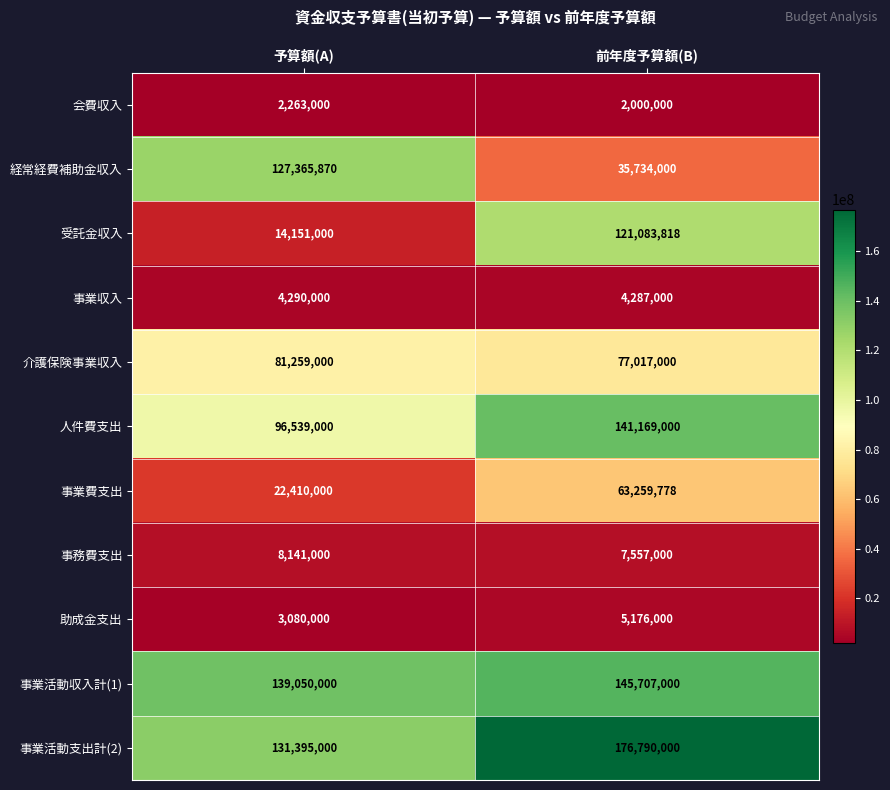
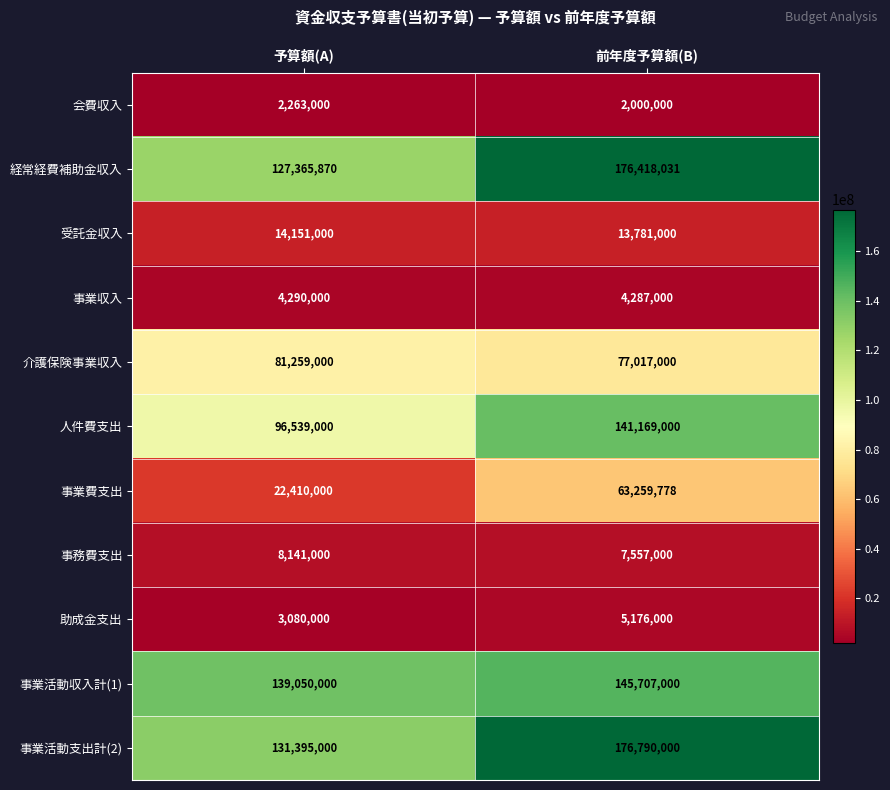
経常経費補助金収入, 前年度予算額(B): 35,734,000 -> 176,418,031
受託金収入, 前年度予算額(B): 121,083,818 -> 13,781,000
